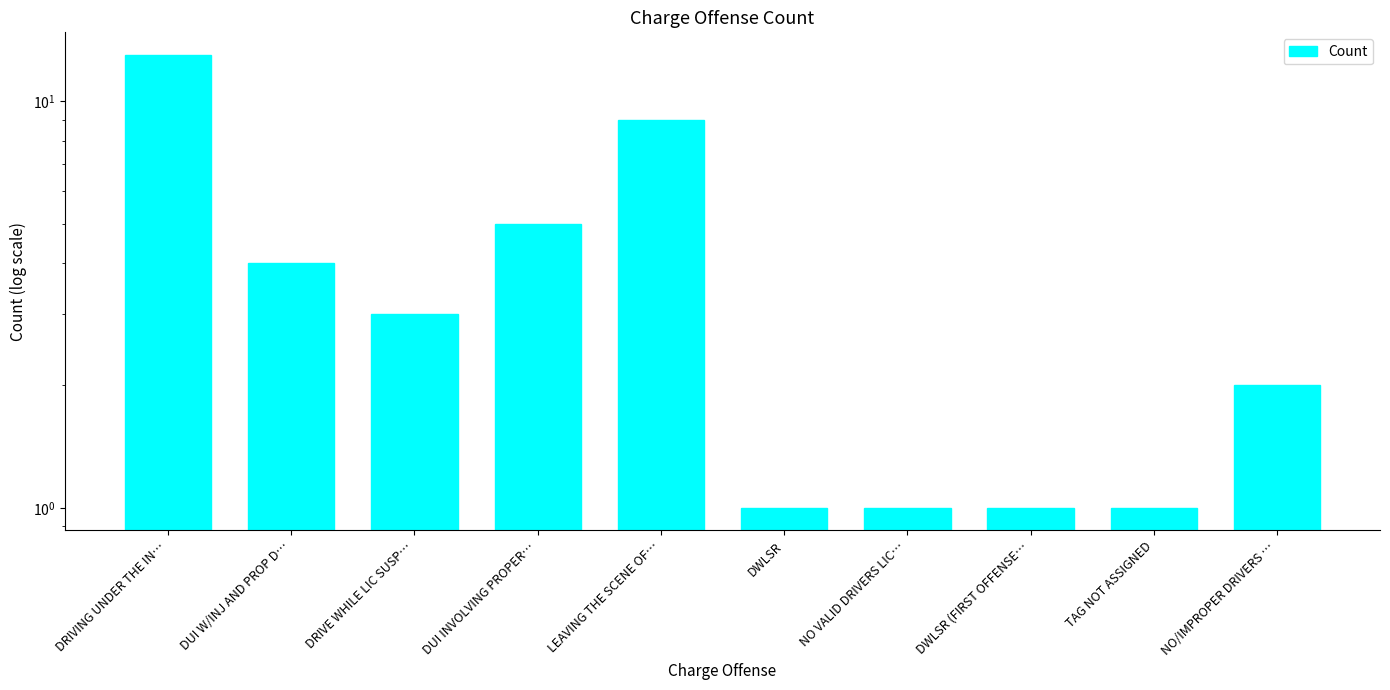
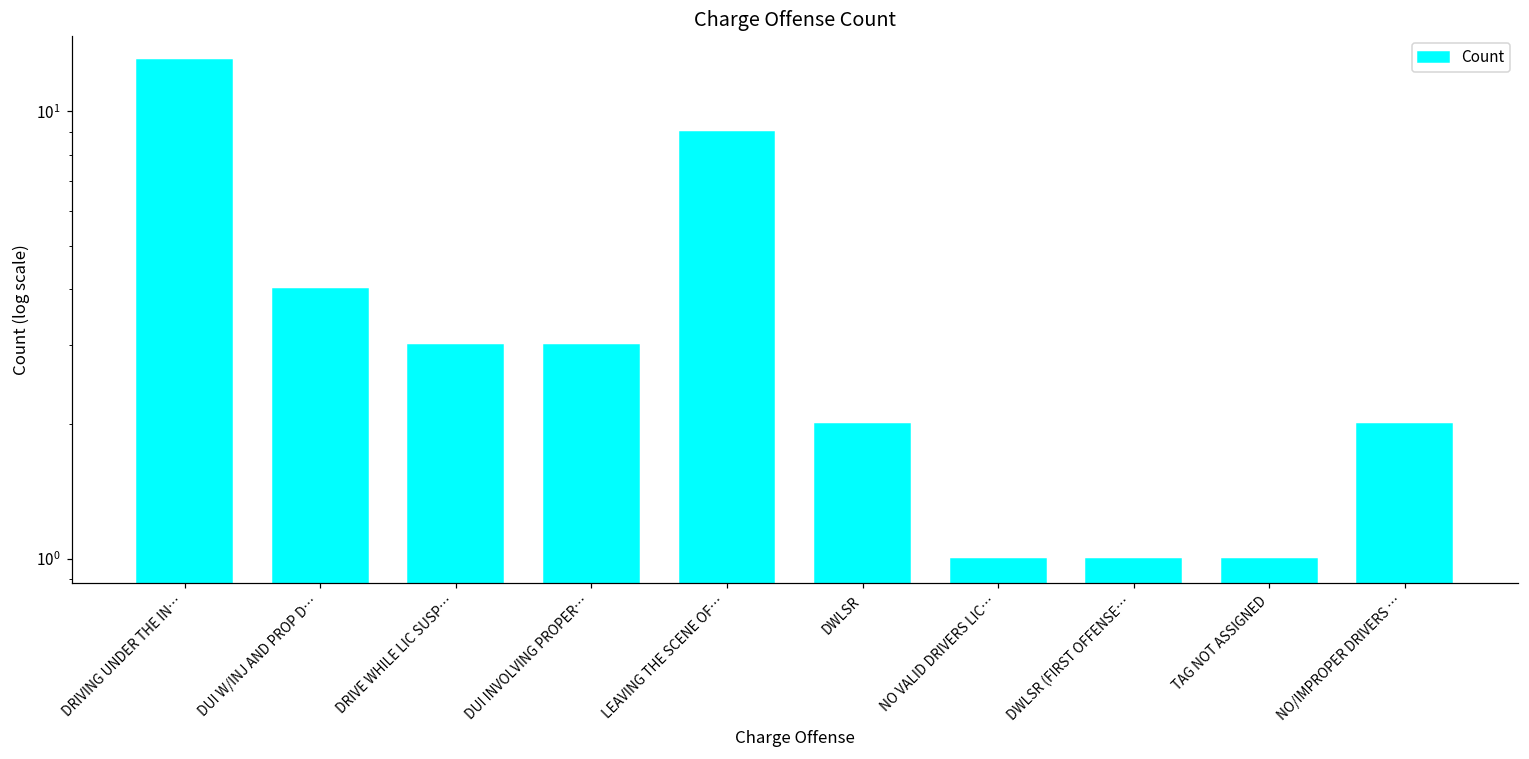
DUI INVOLVING PROPER…: 5 -> 3
DWLSR: 1 -> 2
